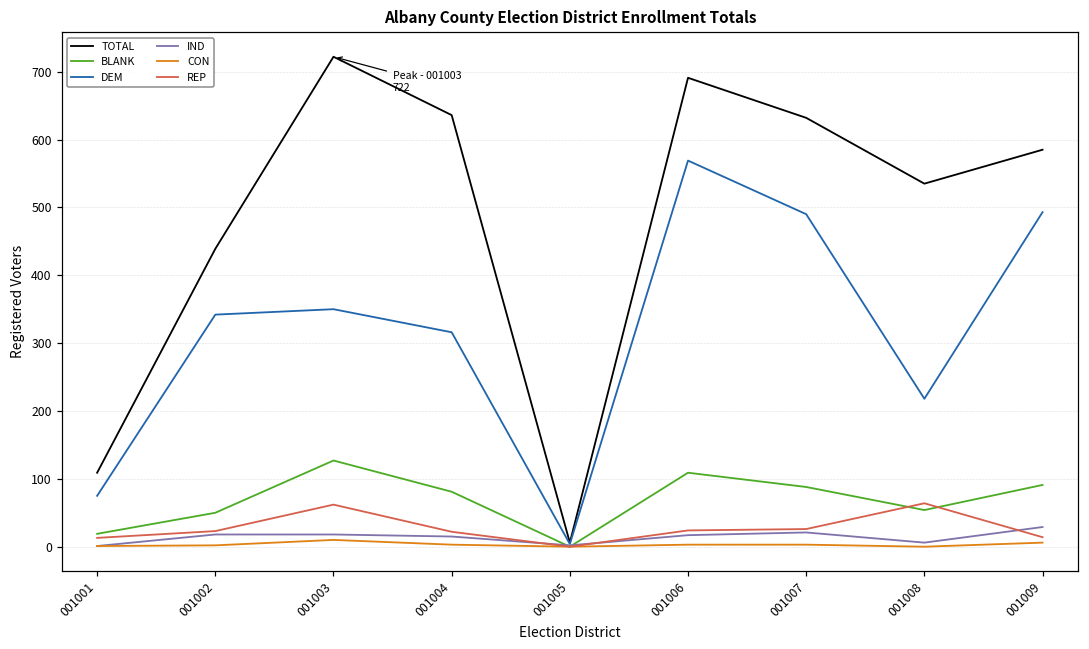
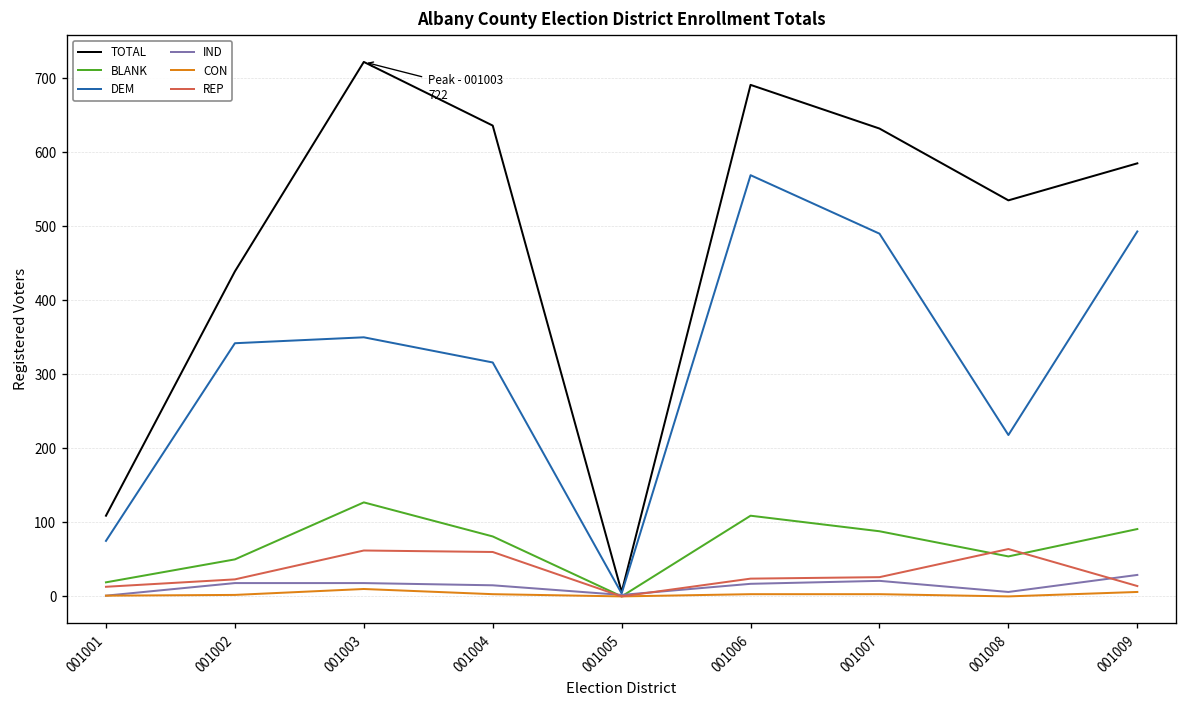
REP, 001004: 20 -> 60
